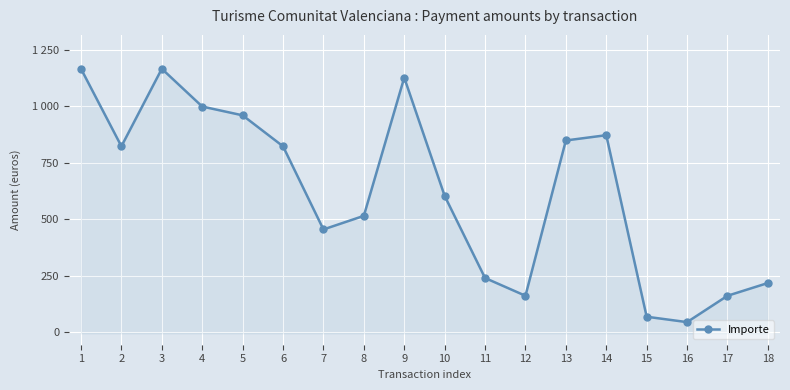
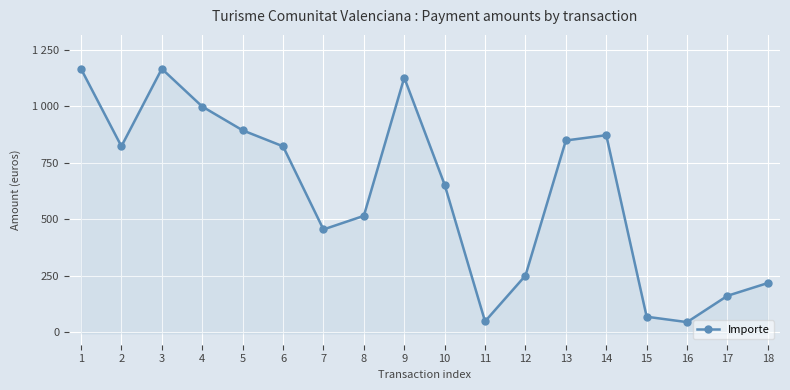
5: 960 -> 890
10: 600 -> 650
11: 240 -> 50
12: 160 -> 250
